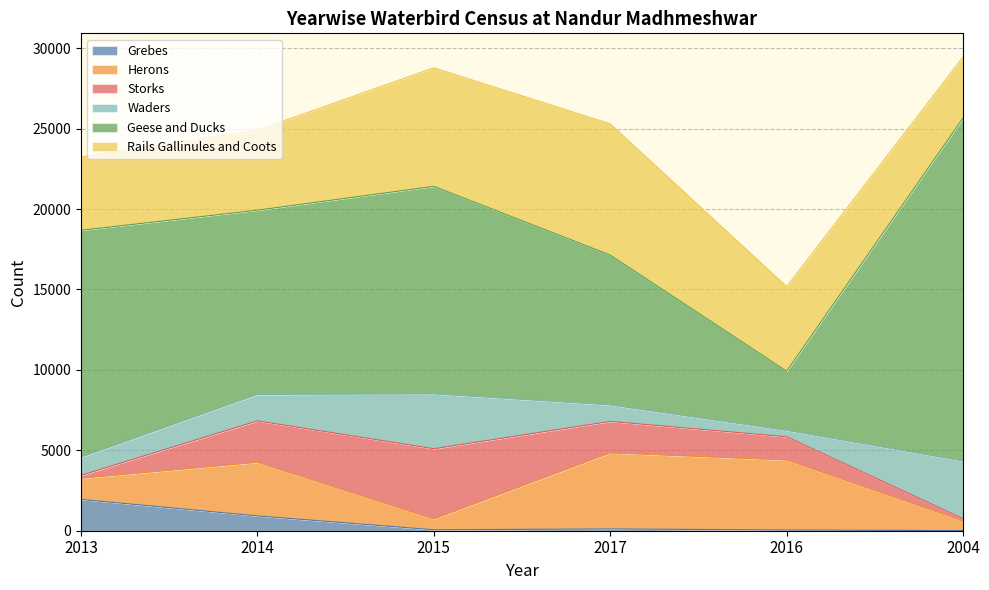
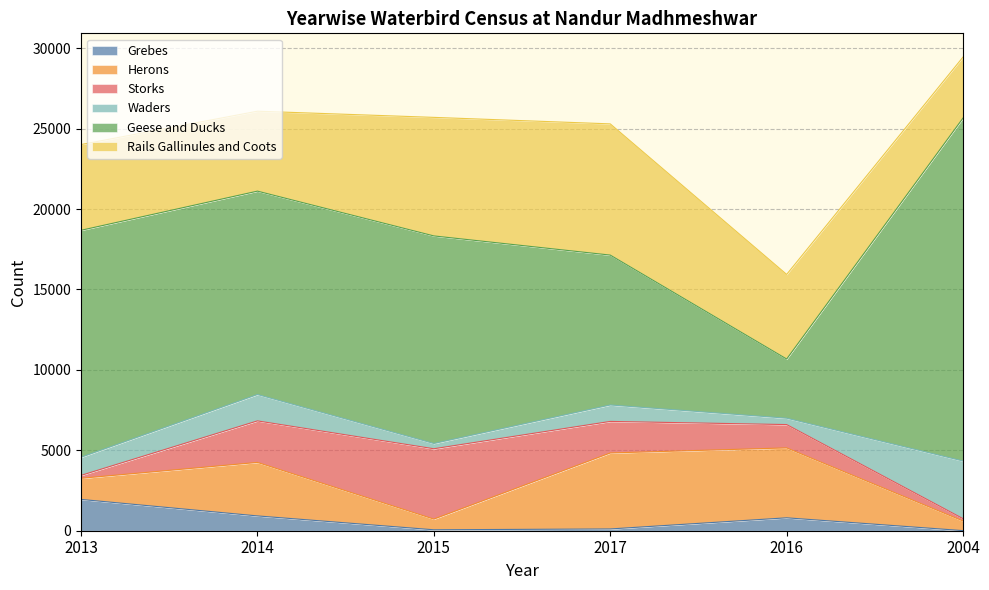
Rails Gallinules and Coots, 2013: 4600 -> 5300
Geese and Ducks, 2014: 11500 -> 12600
Waders, 2015: 3400 -> 300
Grebes, 2016: 0 -> 800
